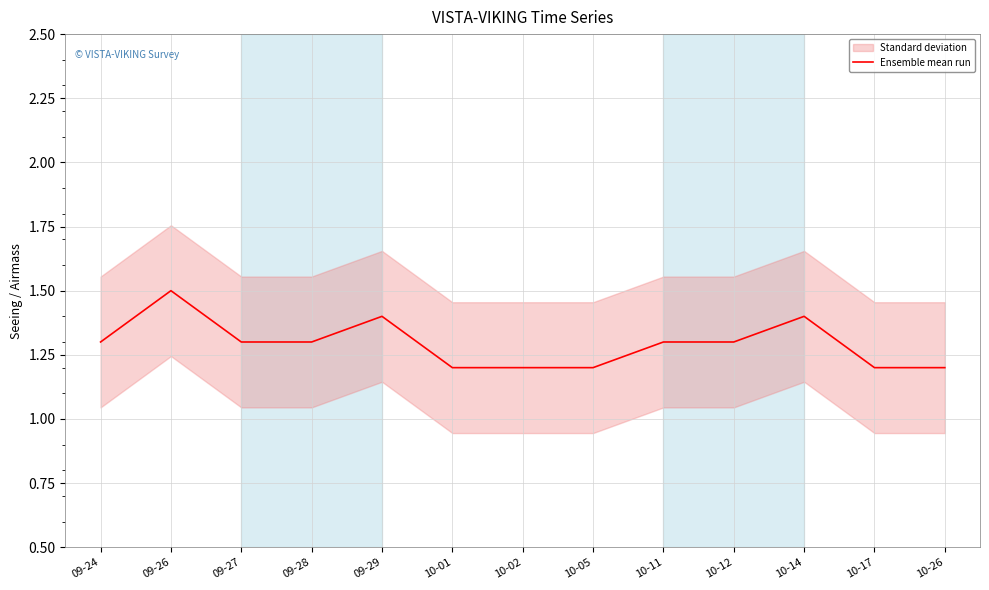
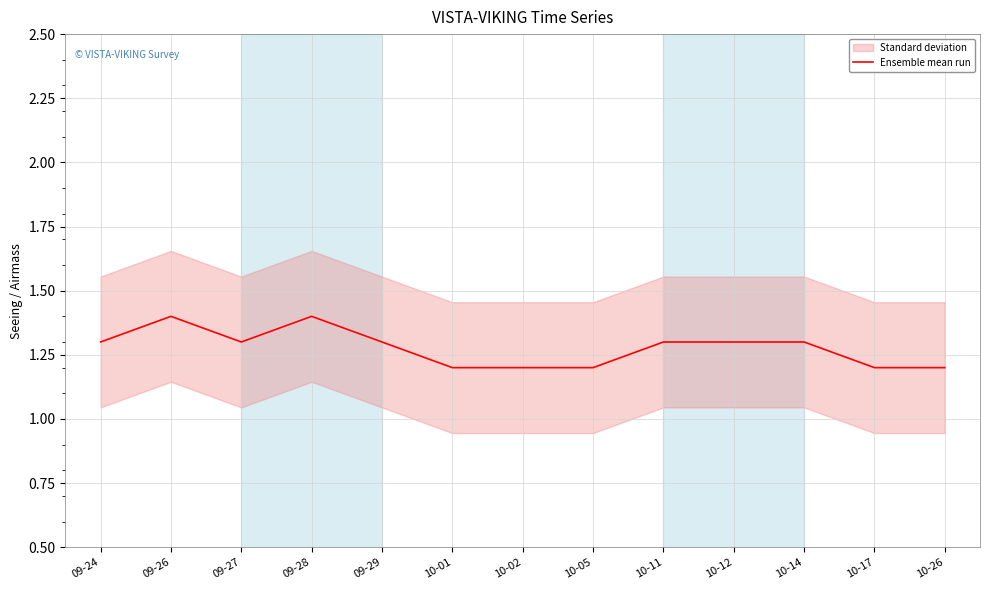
Ensemble mean run, 09-26: 1.5 -> 1.4
Ensemble mean run, 09-28: 1.3 -> 1.4
Ensemble mean run, 09-29: 1.4 -> 1.3
Ensemble mean run, 10-14: 1.4 -> 1.3
